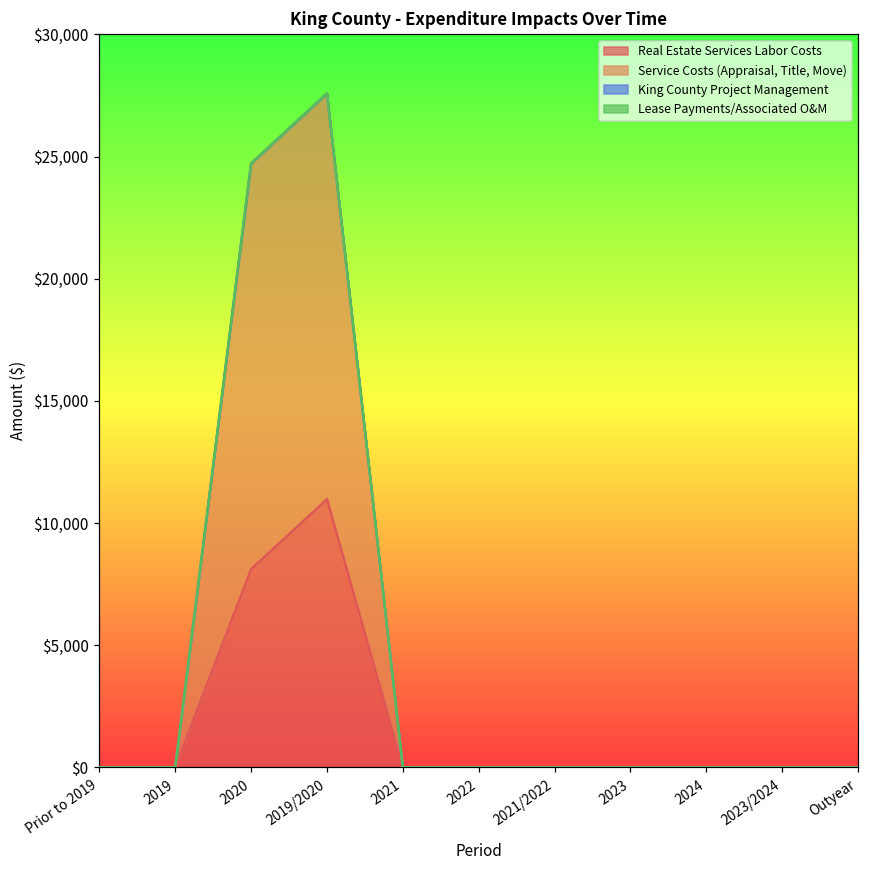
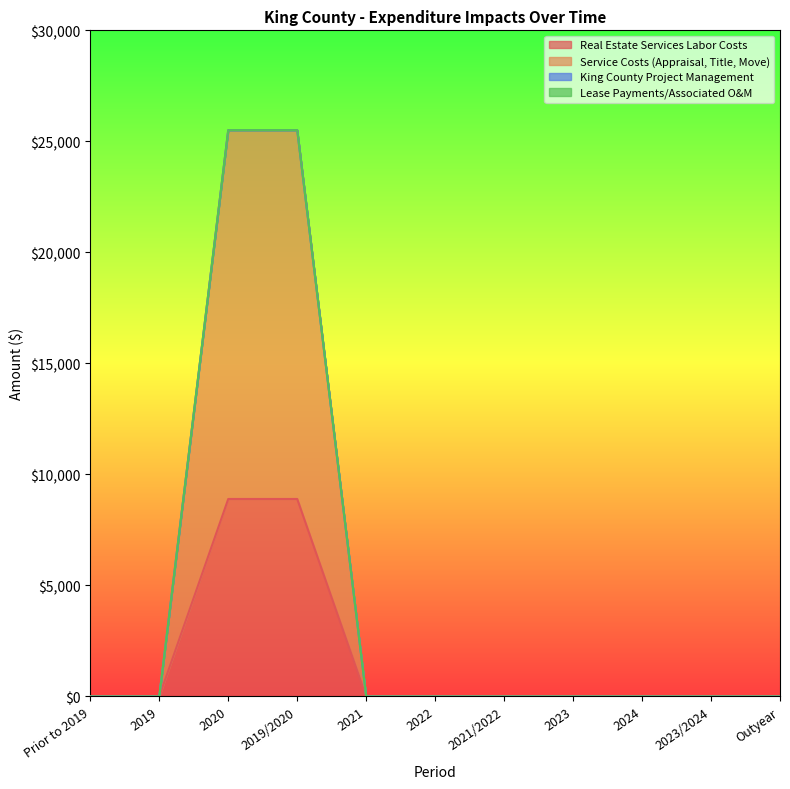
Real Estate Services Labor Costs, 2020: $8,100 -> $8,900
Real Estate Services Labor Costs, 2019/2020: $11,000 -> $8,900
